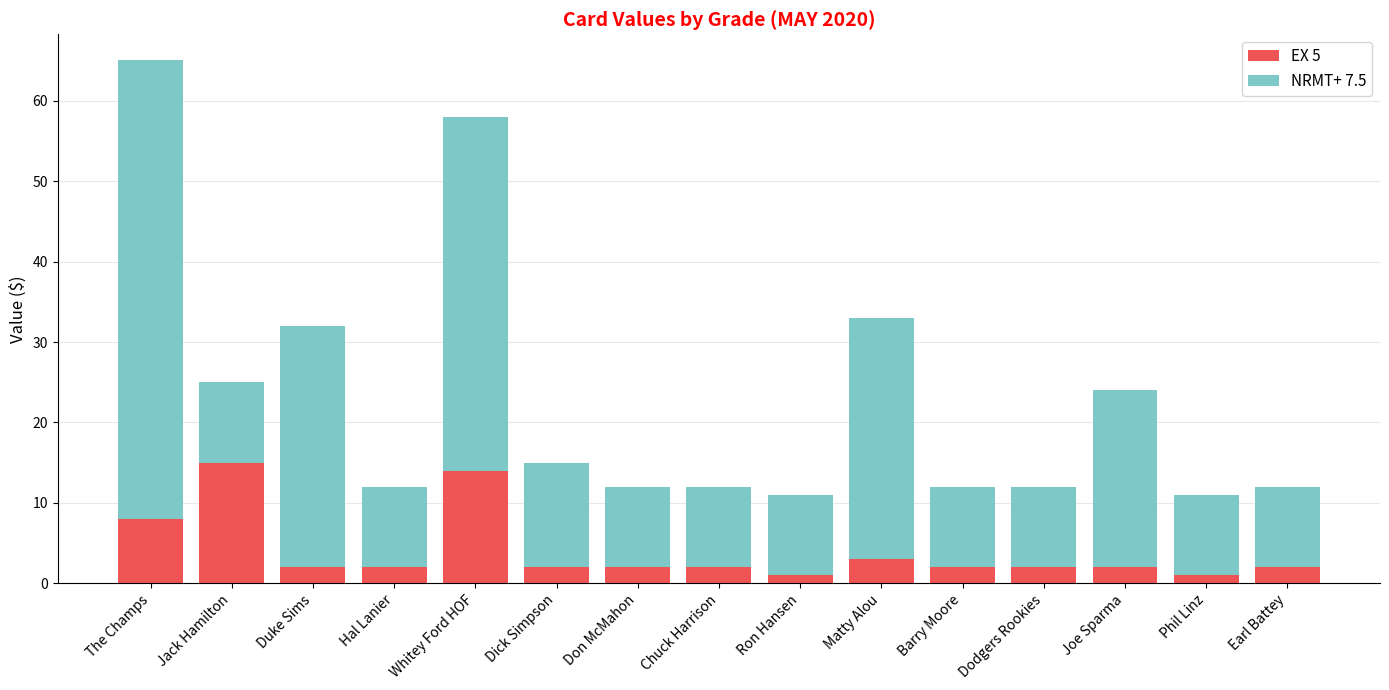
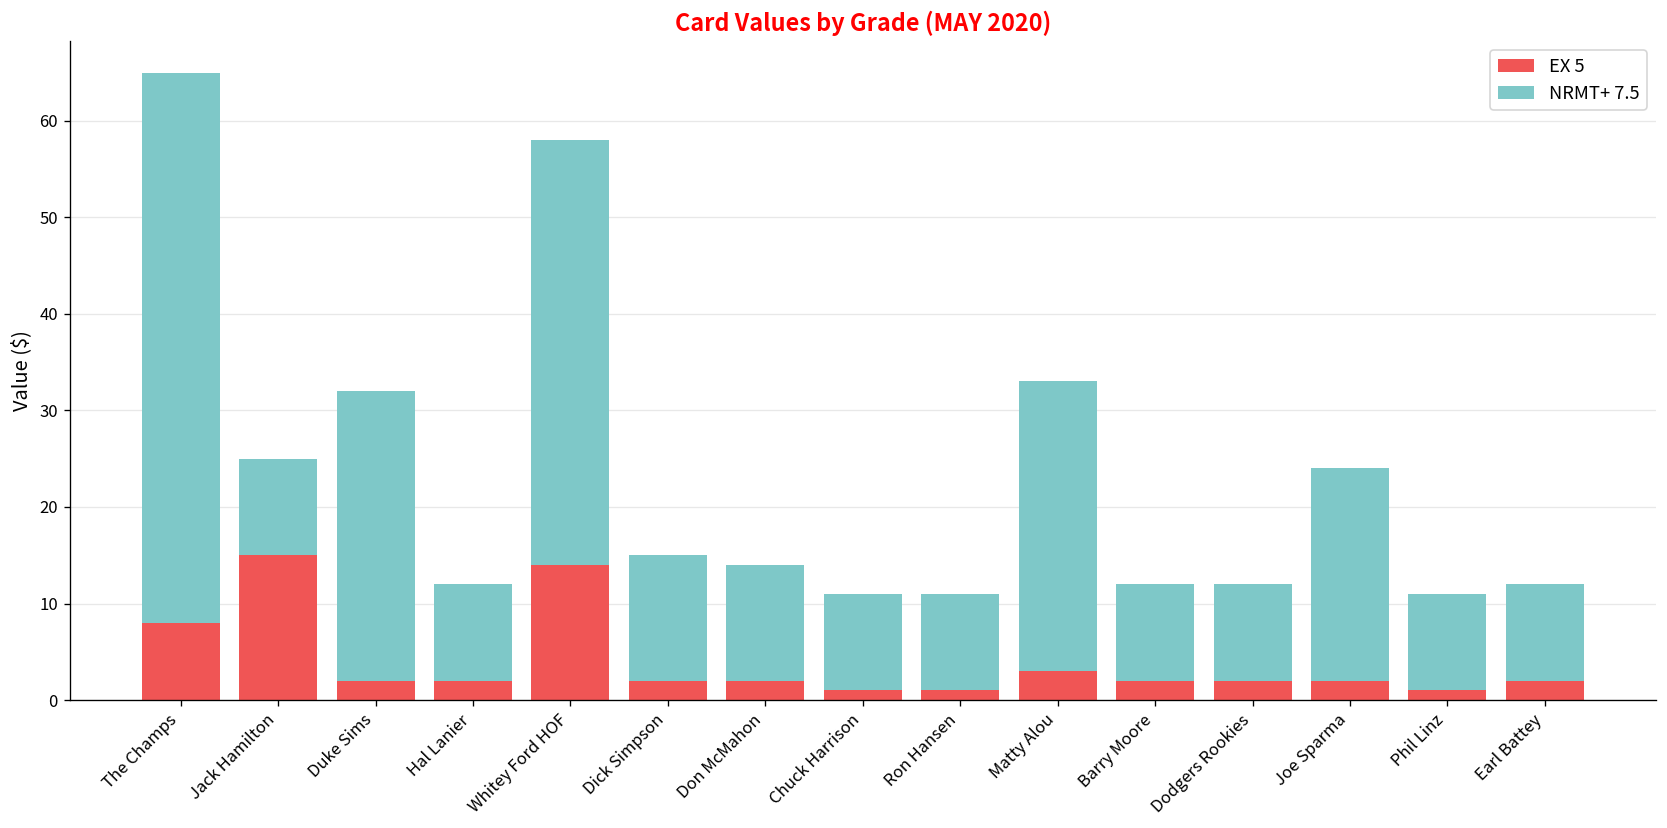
NRMT+ 7.5, Don McMahon: 10 -> 12
EX 5, Chuck Harrison: 2 -> 1
